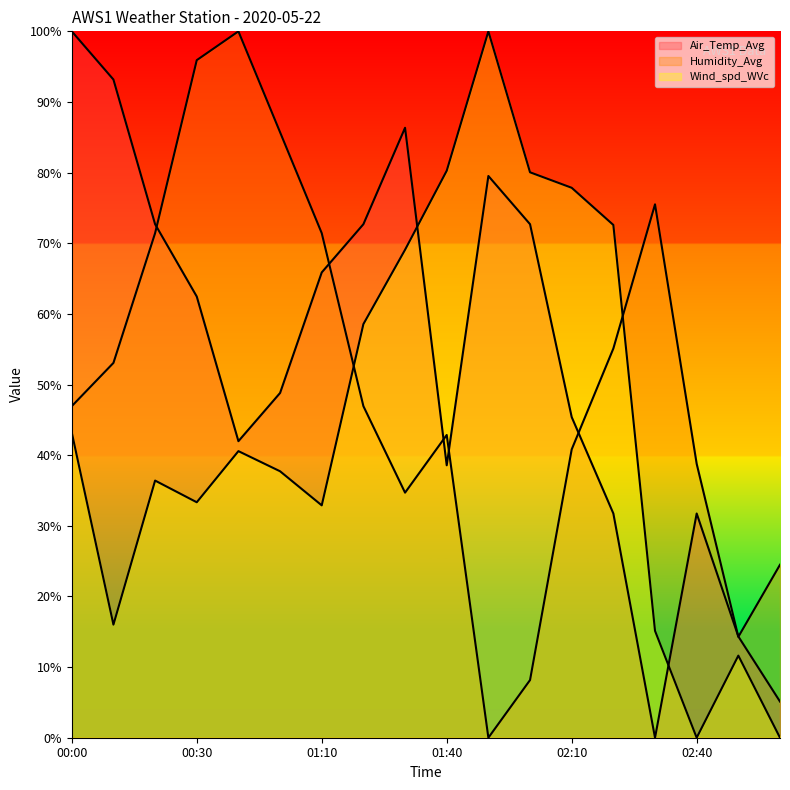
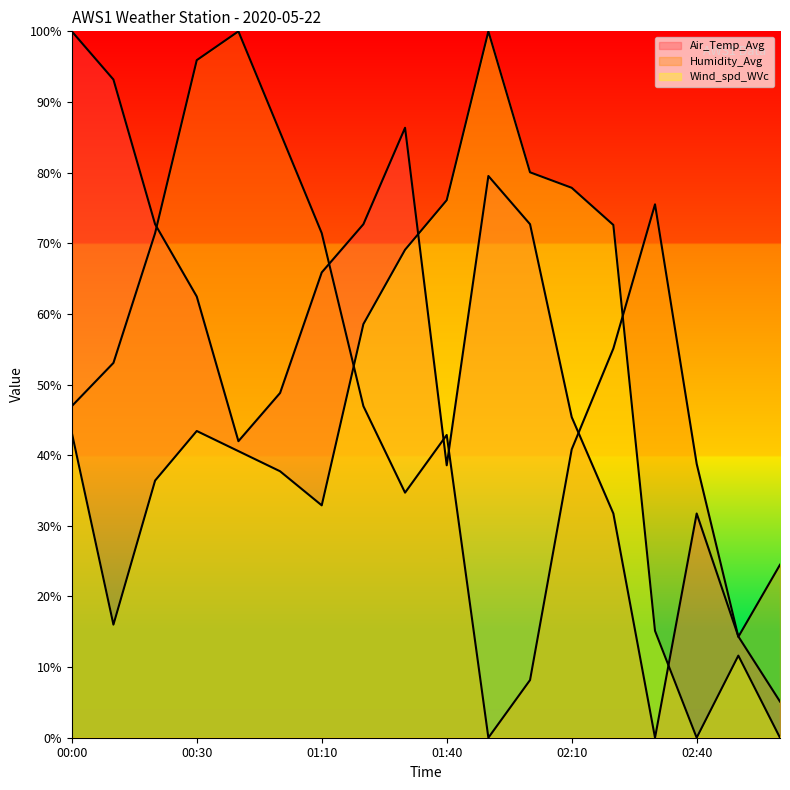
Wind_spd_WVc, 00:30: 33% -> 43%
Wind_spd_WVc, 01:40: 80% -> 76%
